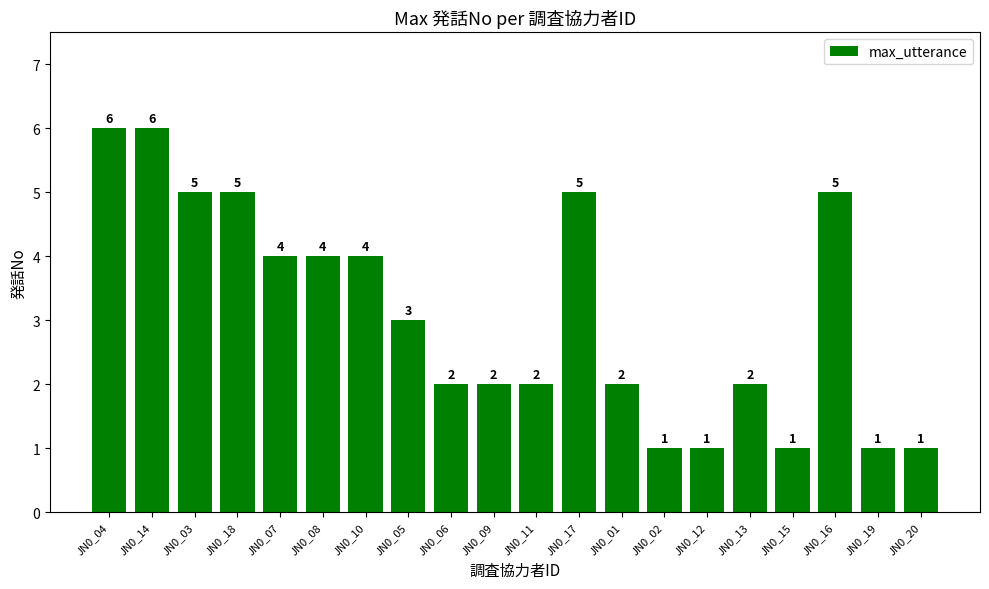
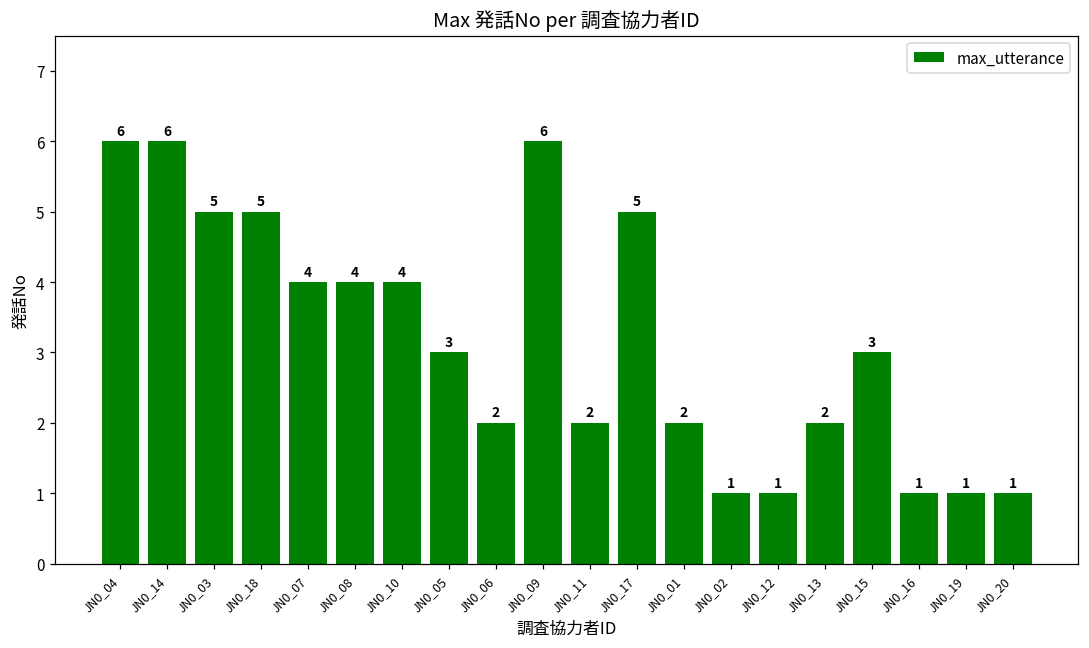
JN0_09: 2 -> 6
JN0_15: 1 -> 3
JN0_16: 5 -> 1
